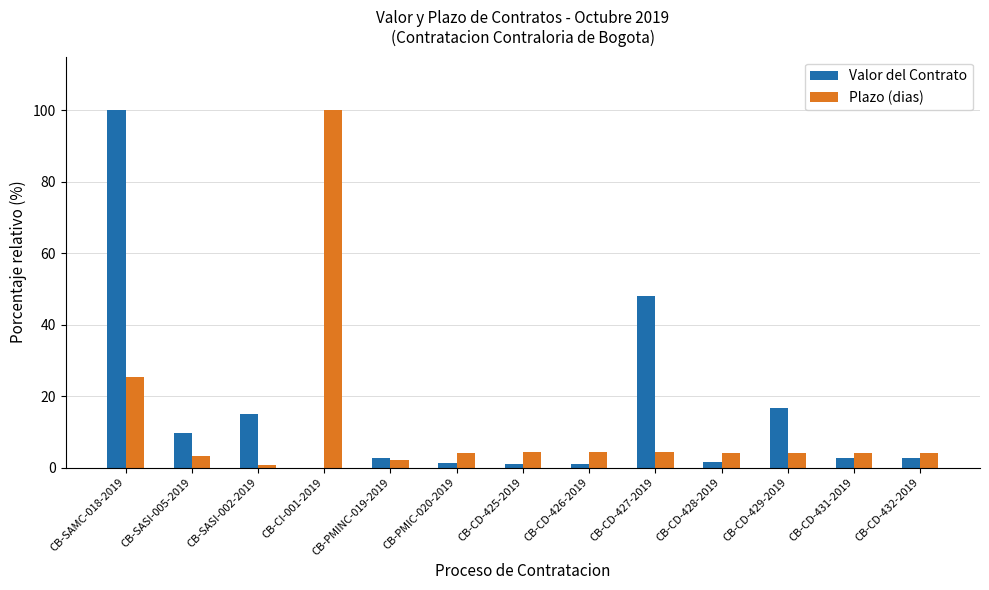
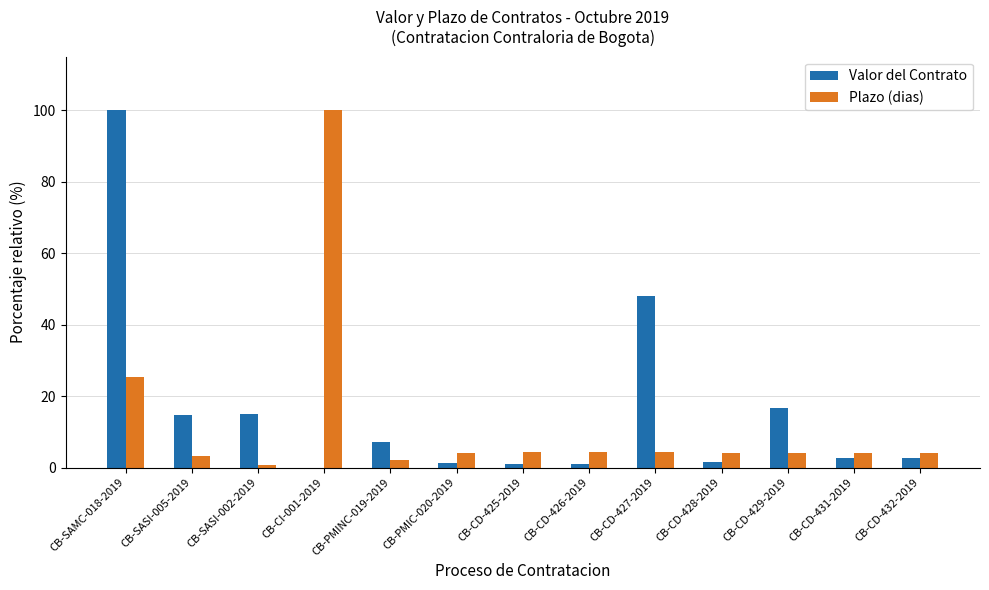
Valor del Contrato, CB-SASI-005-2019: 10 -> 15
Valor del Contrato, CB-PMINC-019-2019: 3 -> 7
